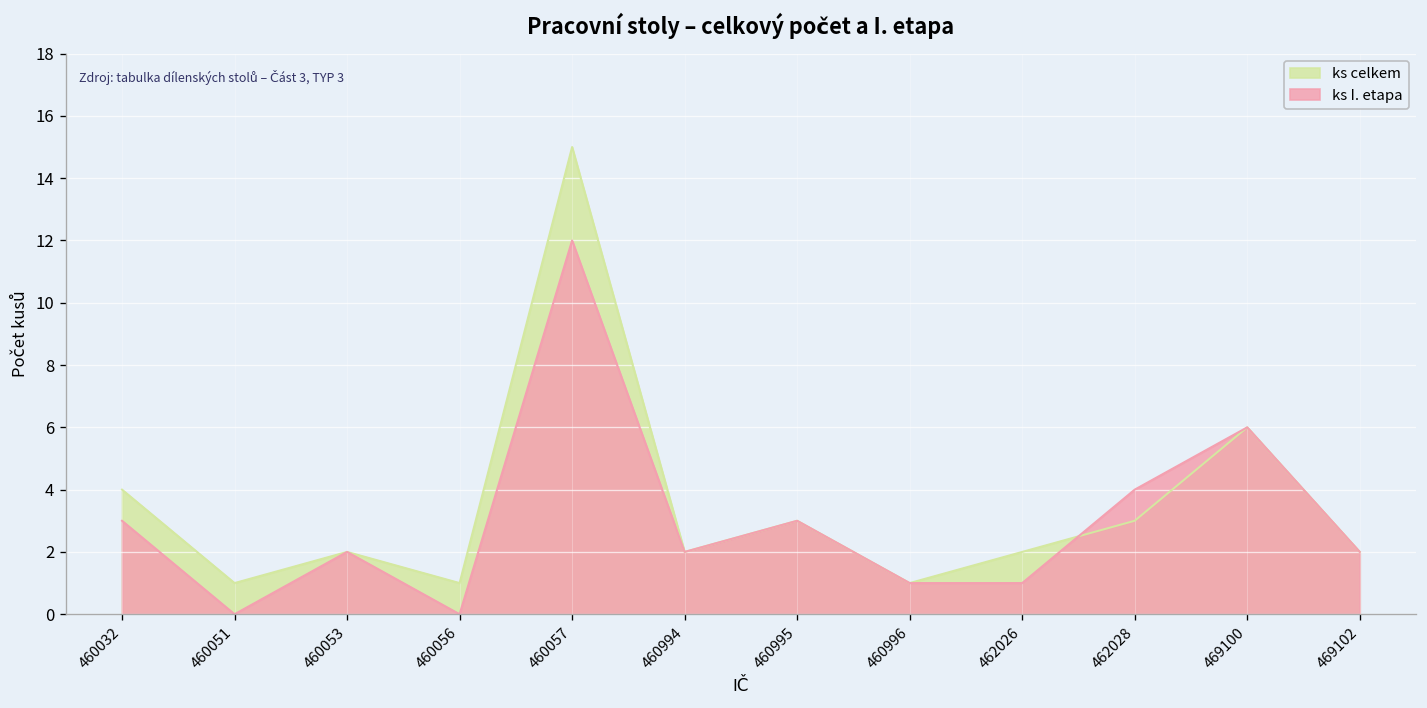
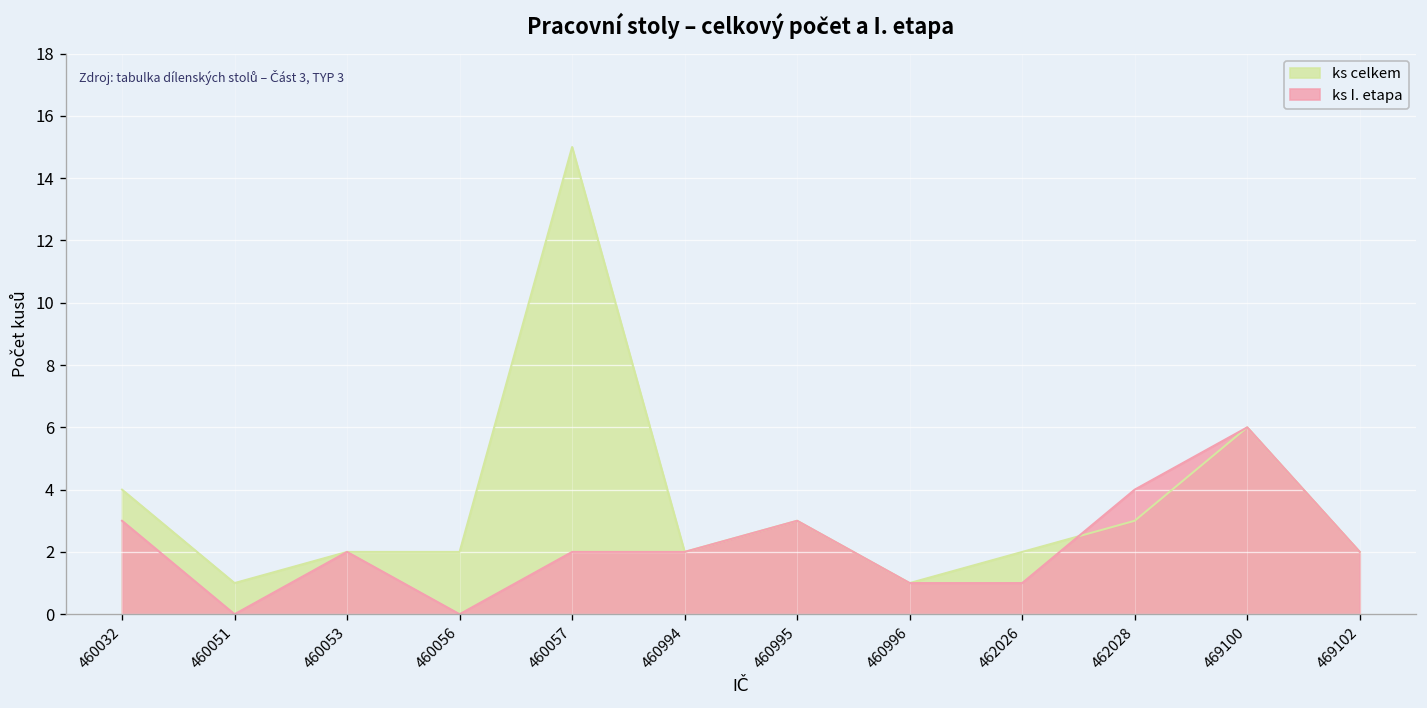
ks celkem, 460056: 1 -> 2
ks I. etapa, 460057: 12 -> 2
